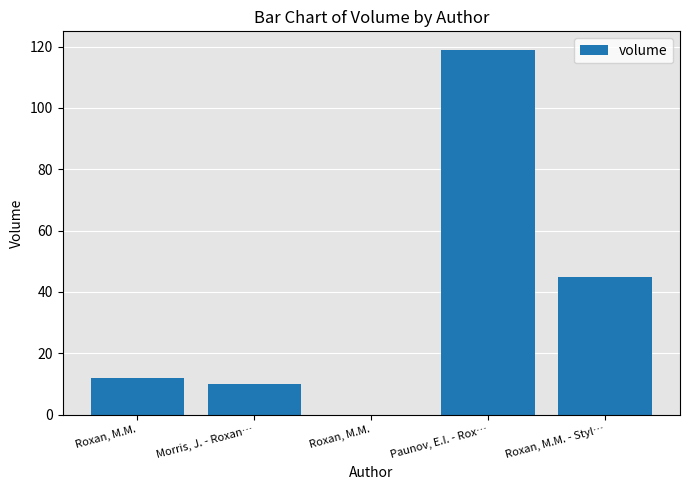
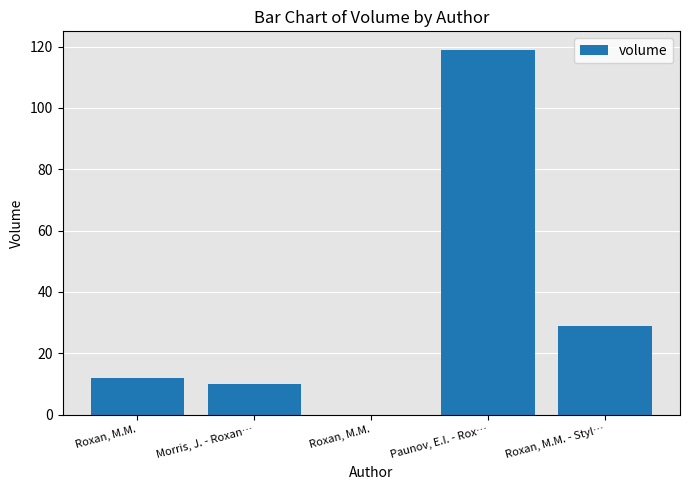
Roxan, M.M. - Styl…: 45 -> 29
